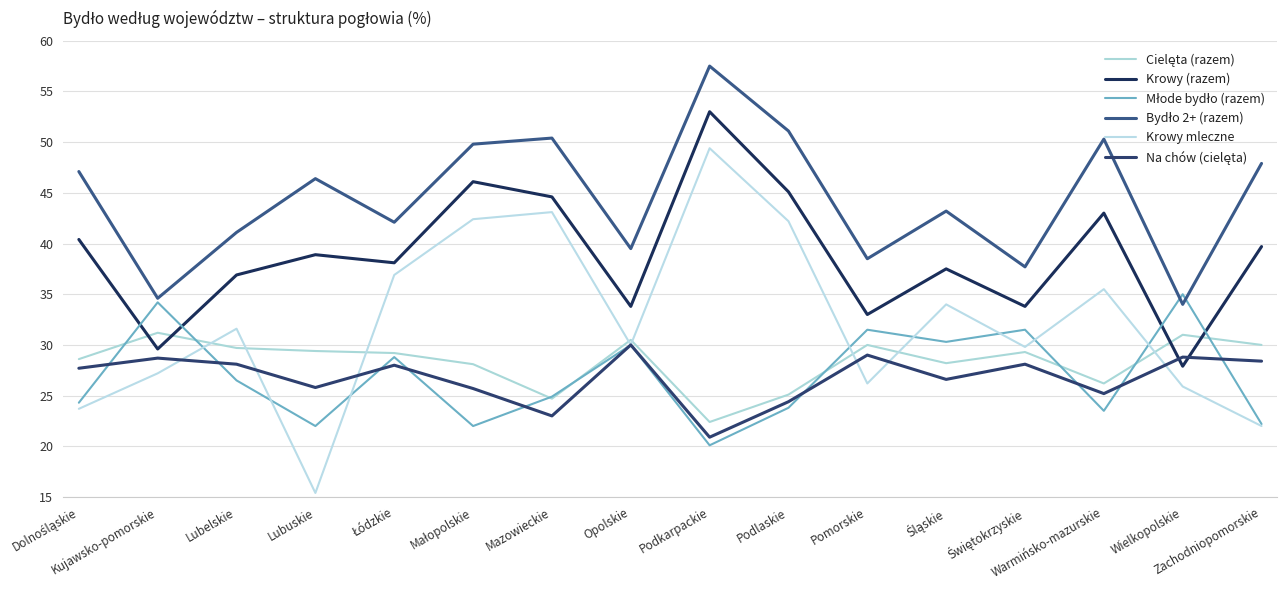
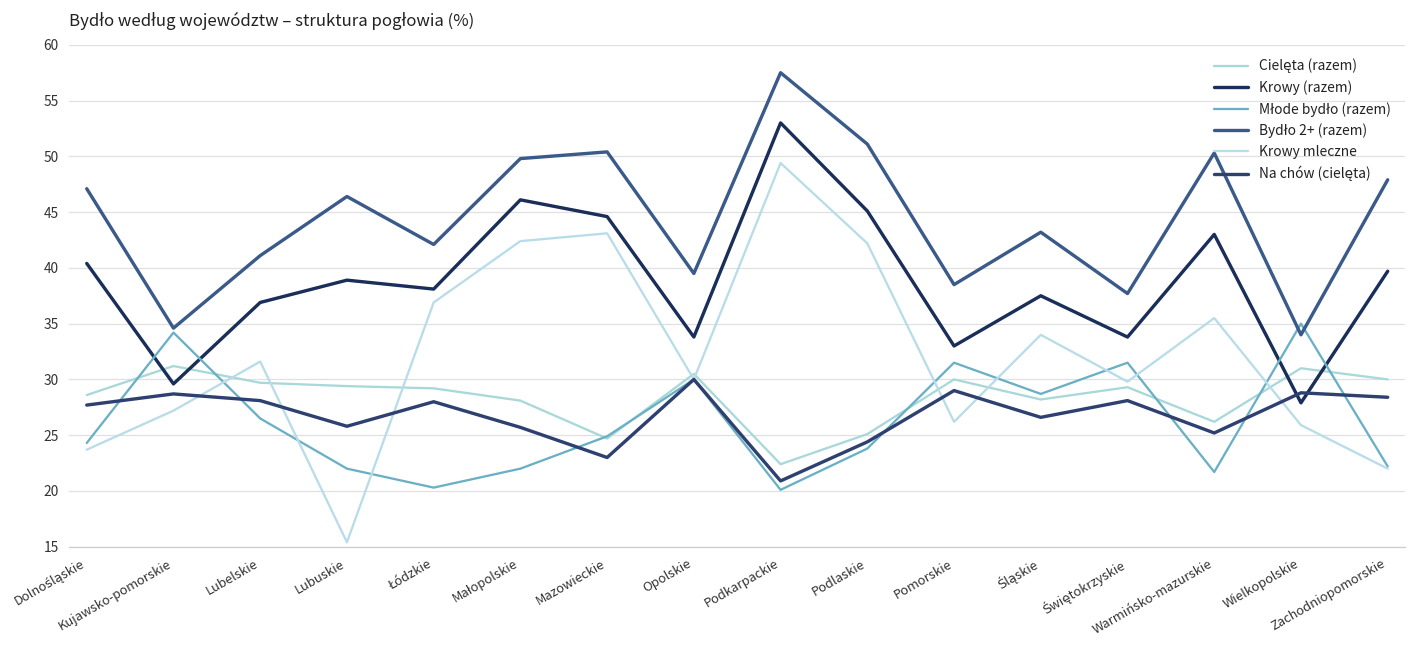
Młode bydło (razem), Łódzkie: 28.8 -> 20.3
Młode bydło (razem), Śląskie: 30.3 -> 28.7
Młode bydło (razem), Warmińsko-mazurskie: 23.5 -> 21.7
